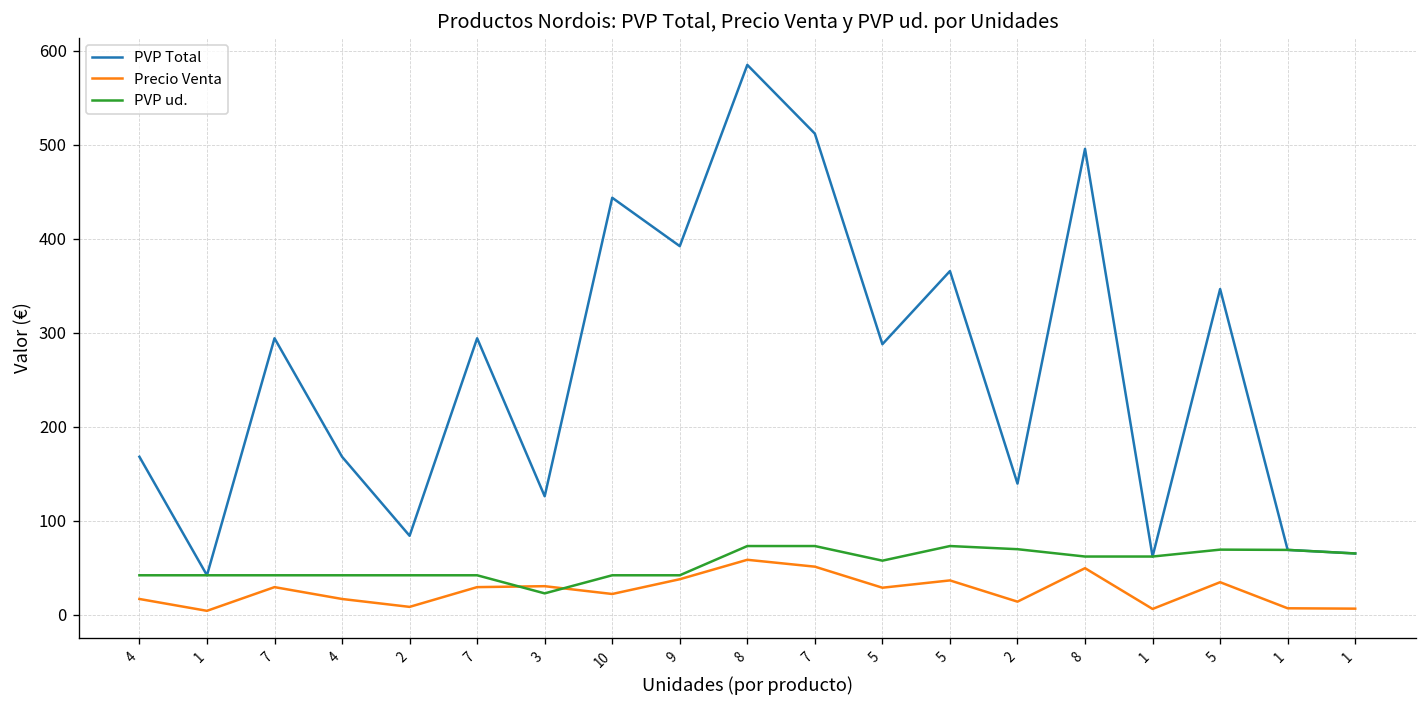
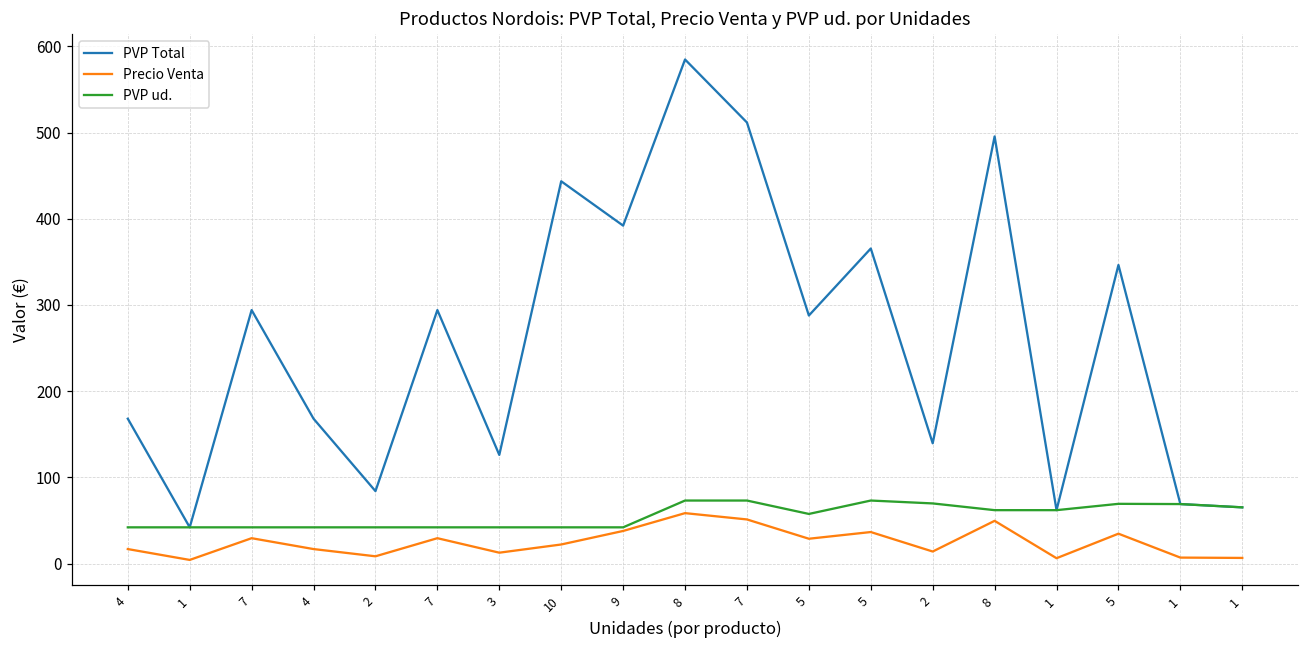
Precio Venta, 3: 30 -> 10
PVP ud., 3: 20 -> 40
